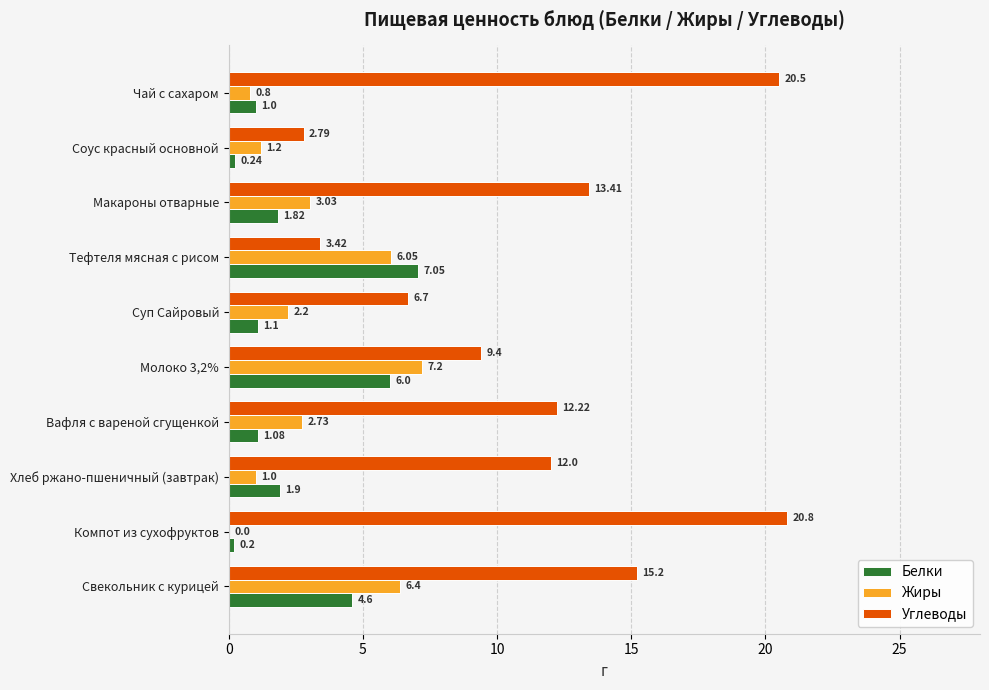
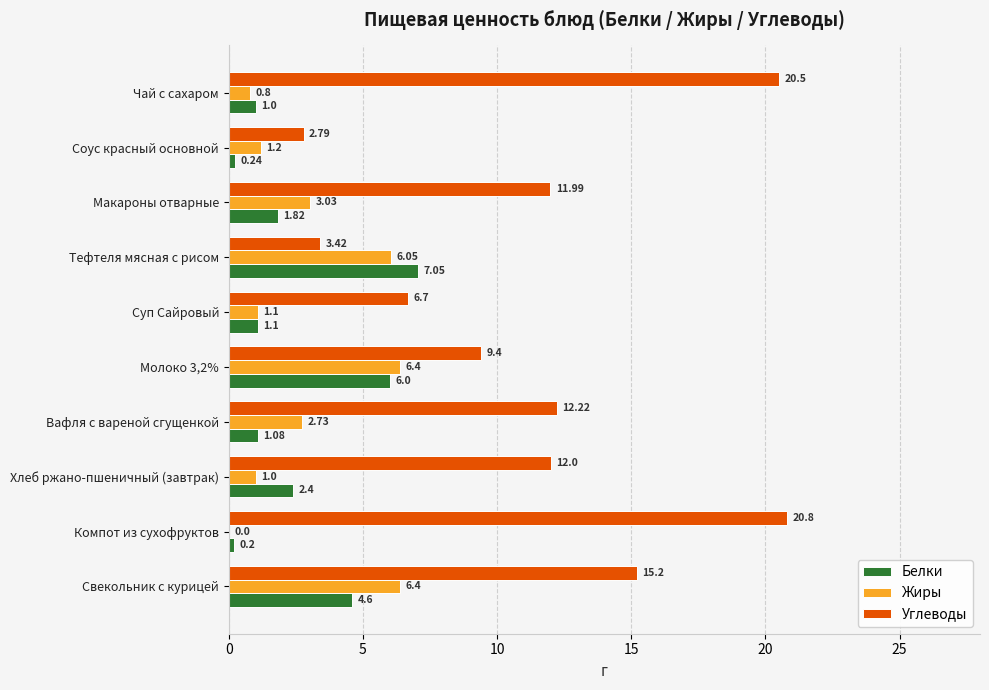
Углеводы, Макароны отварные: 13.41 -> 11.99
Жиры, Суп Сайровый: 2.2 -> 1.1
Жиры, Молоко 3,2%: 7.2 -> 6.4
Белки, Хлеб ржано-пшеничный (завтрак): 1.9 -> 2.4
